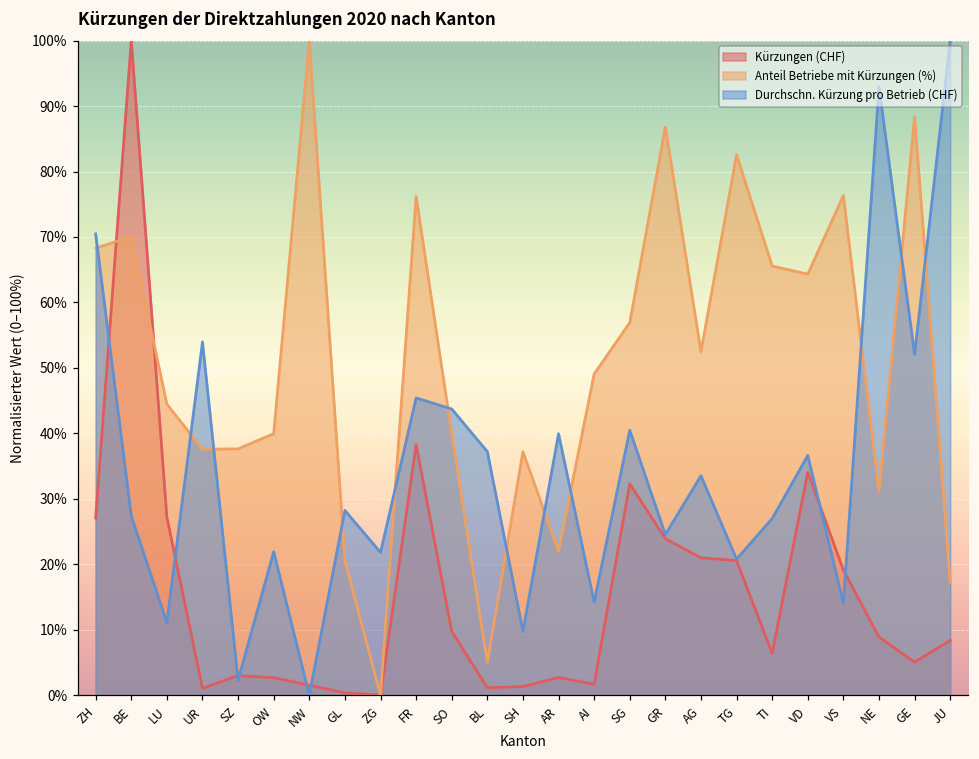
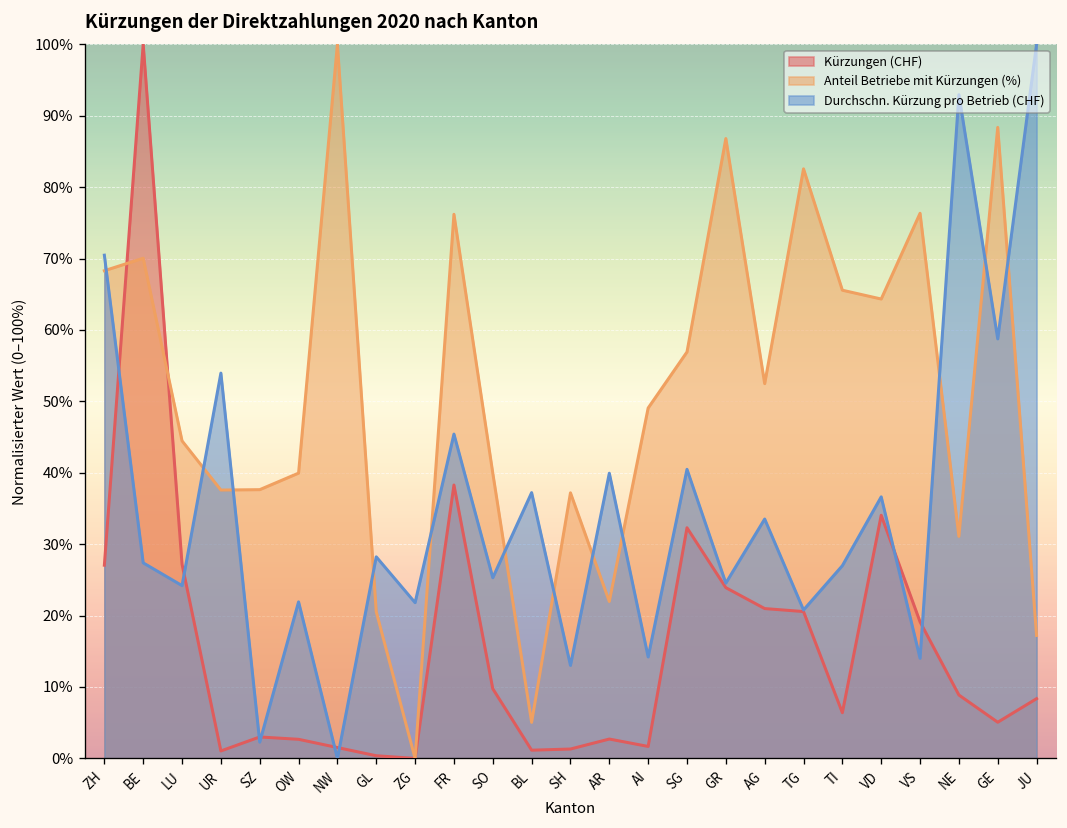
Durchschn. Kürzung pro Betrieb (CHF), LU: 11% -> 24%
Durchschn. Kürzung pro Betrieb (CHF), SO: 44% -> 25%
Durchschn. Kürzung pro Betrieb (CHF), SH: 10% -> 13%
Durchschn. Kürzung pro Betrieb (CHF), GE: 52% -> 59%
